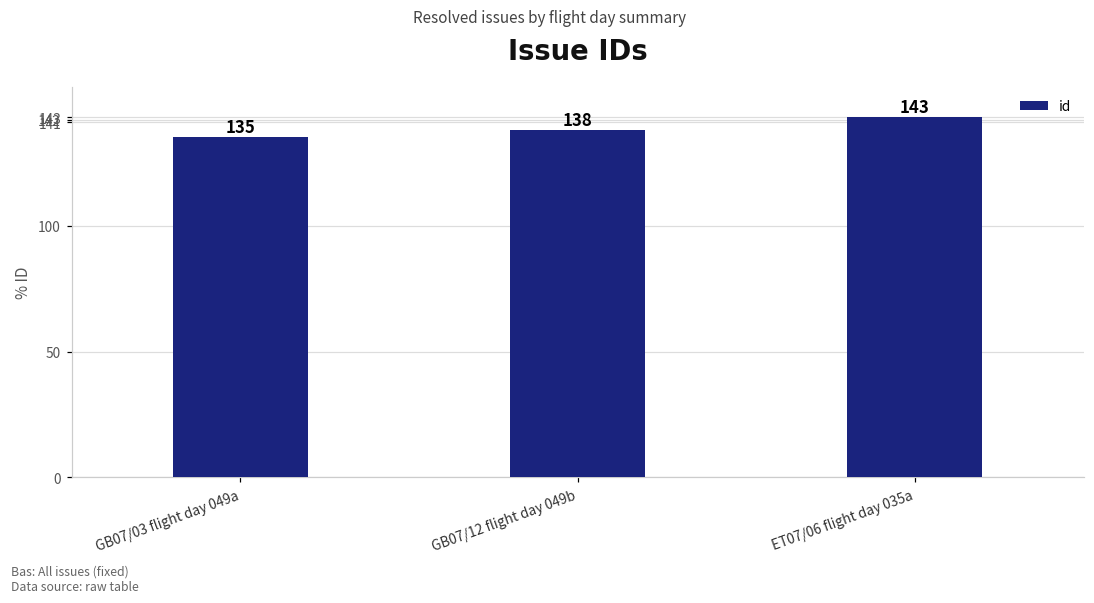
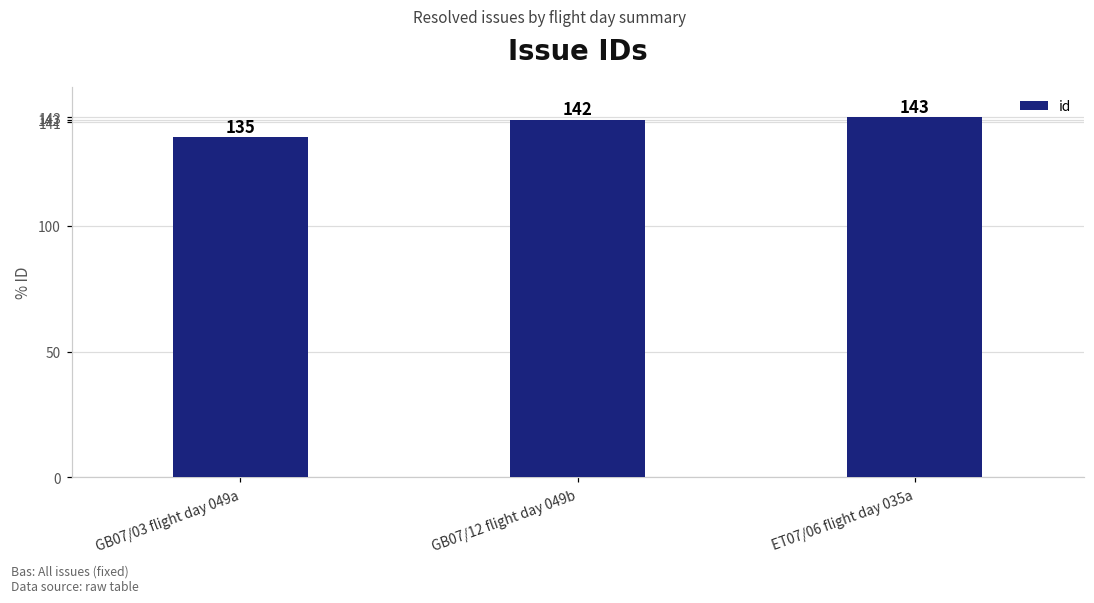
GB07/12 flight day 049b: 138 -> 142
